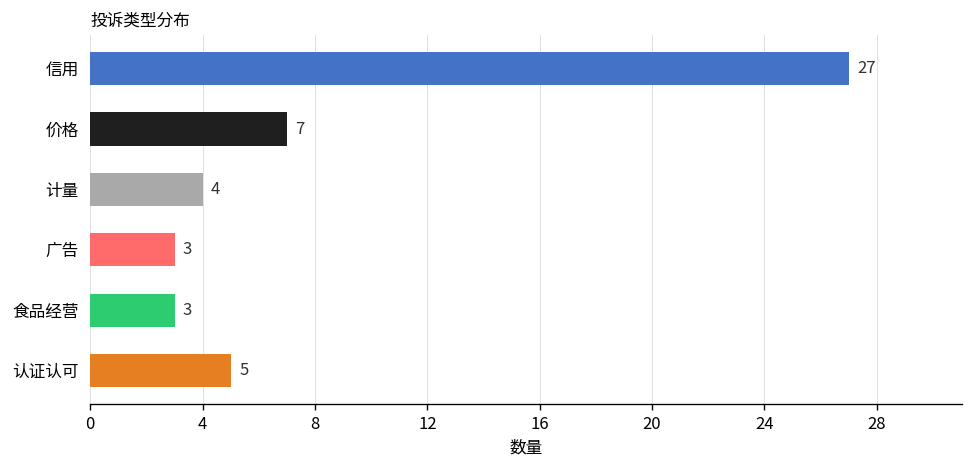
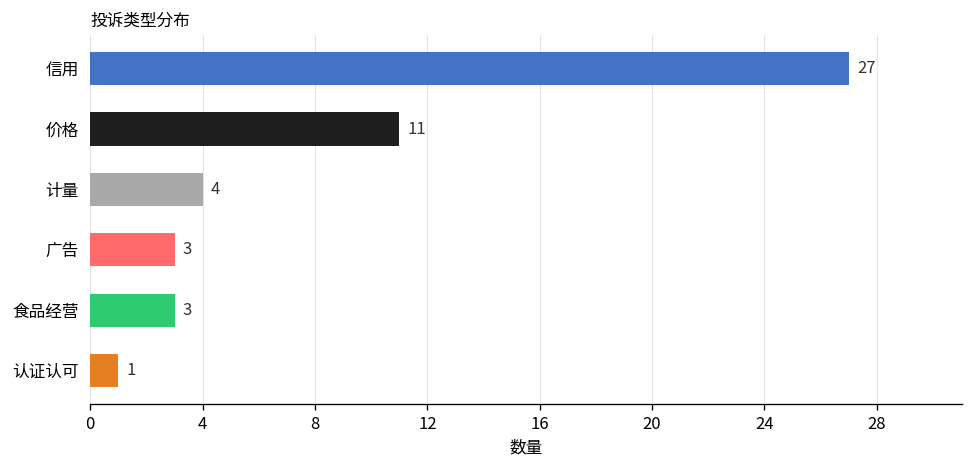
价格: 7 -> 11
认证认可: 5 -> 1
